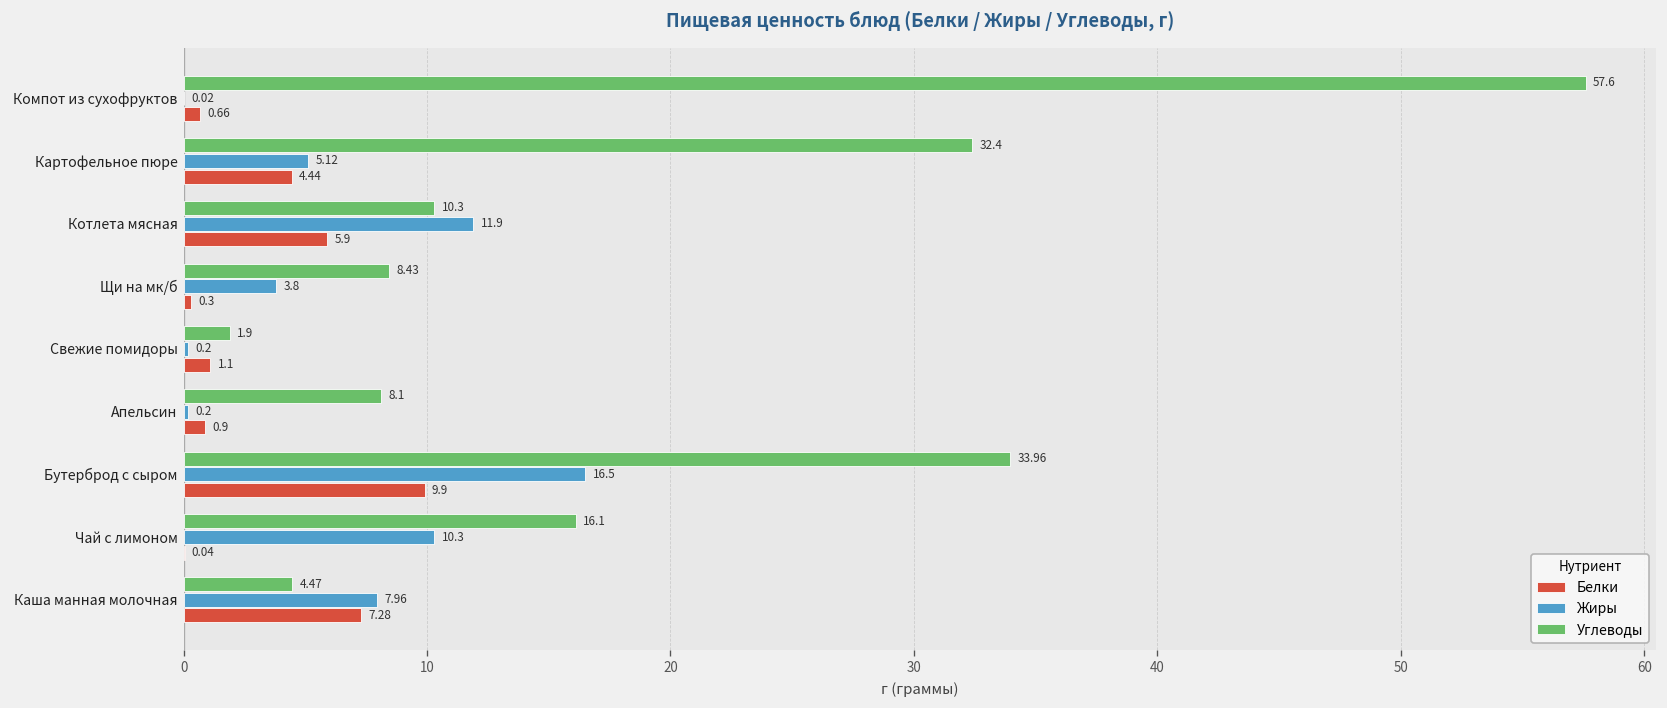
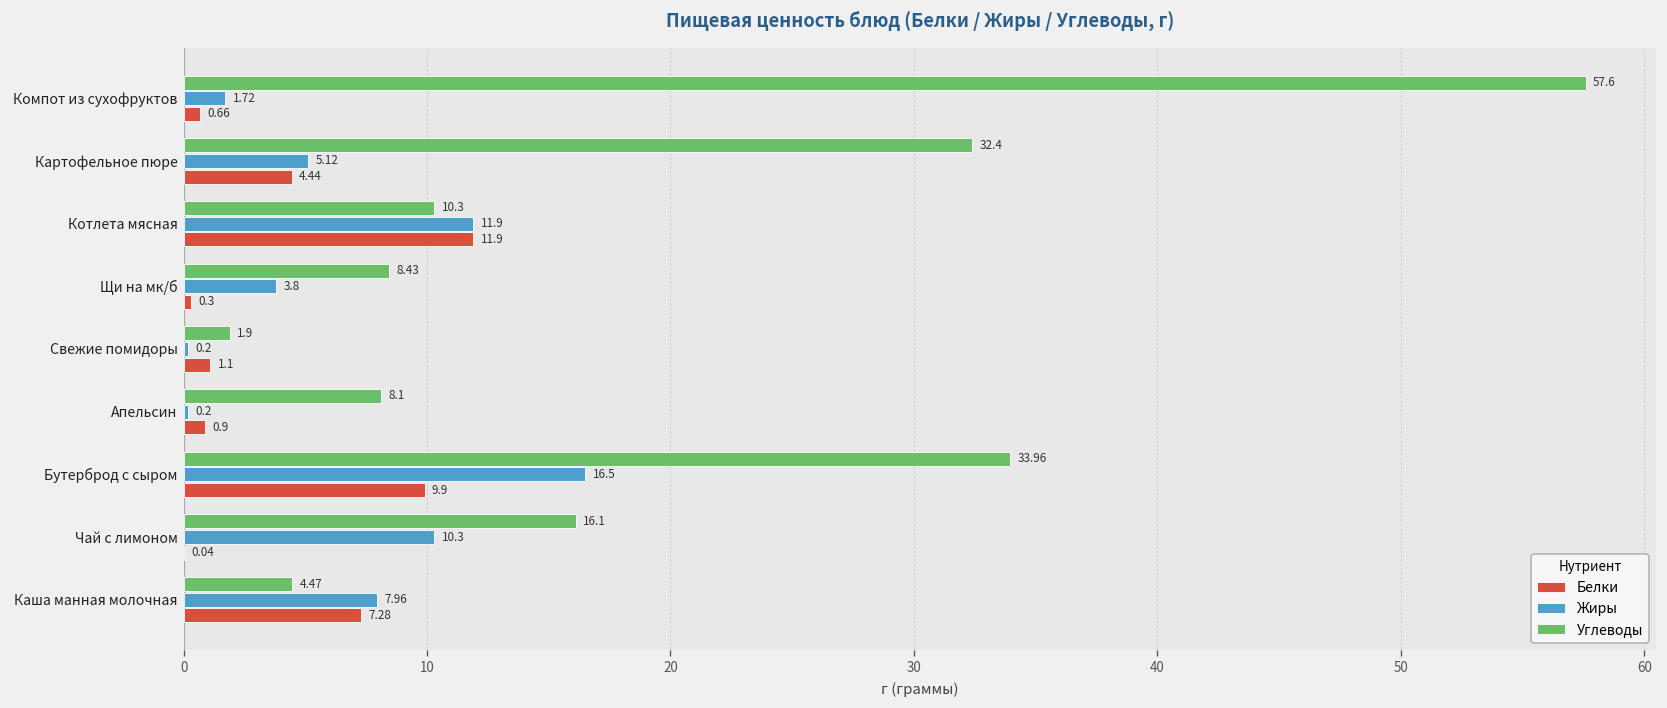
Жиры, Компот из сухофруктов: 0.02 -> 1.72
Белки, Котлета мясная: 5.9 -> 11.9
